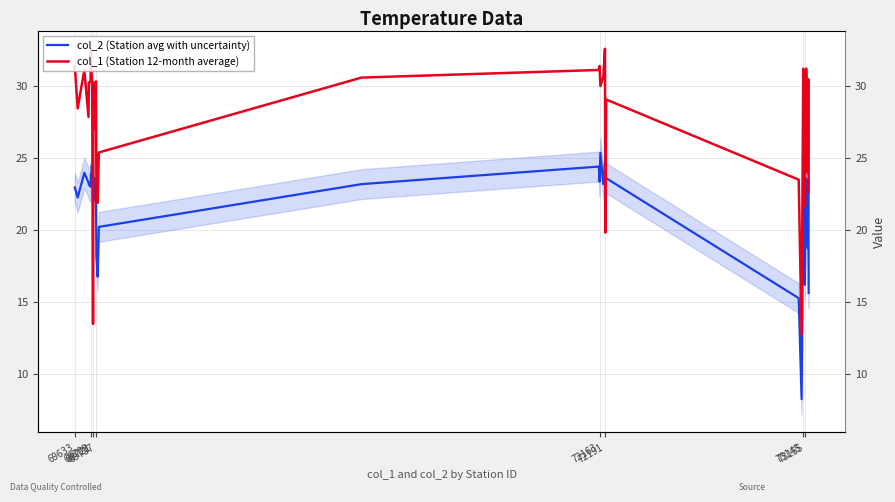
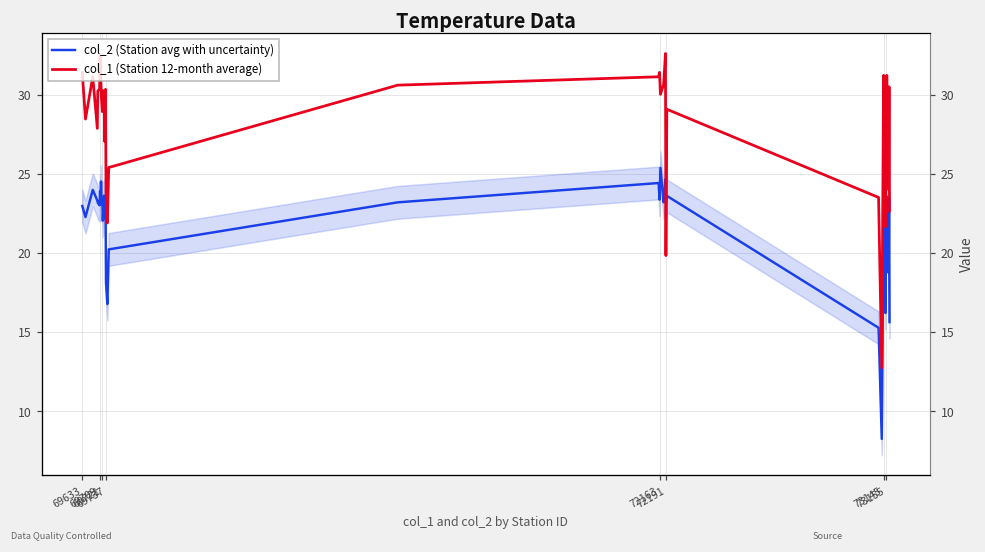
col_1 (Station 12-month average), 69721: 13.5 -> 28.9
